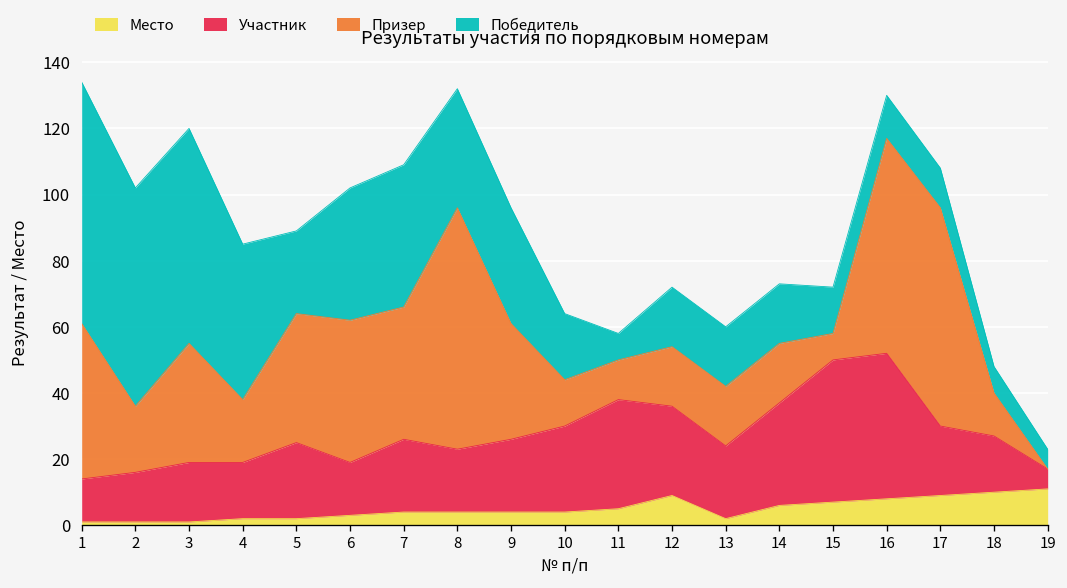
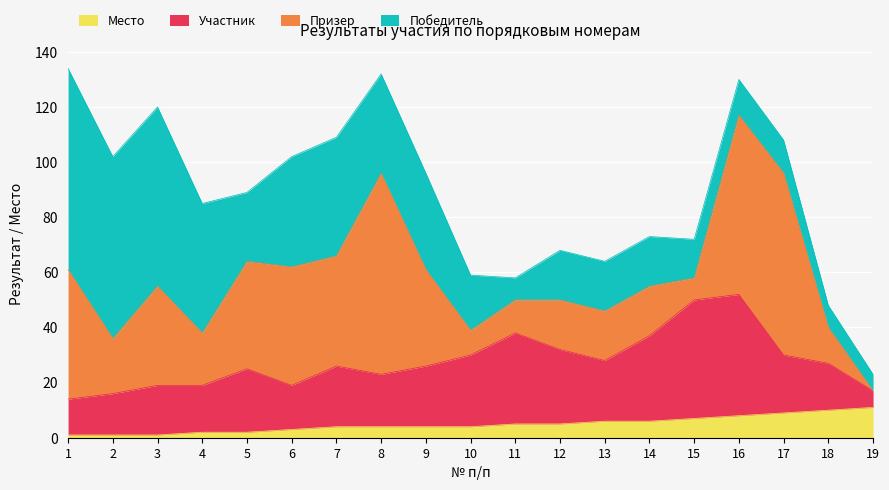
Призер, 10: 14 -> 9
Место, 12: 9 -> 5
Место, 13: 2 -> 6
